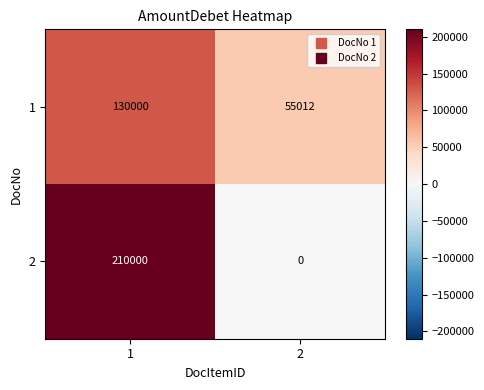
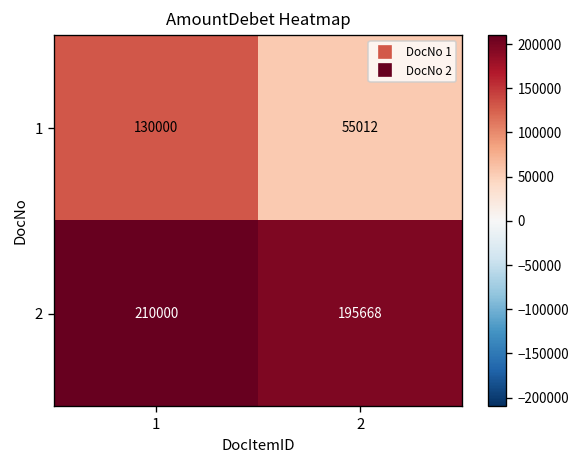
2, 2: 0 -> 195668
